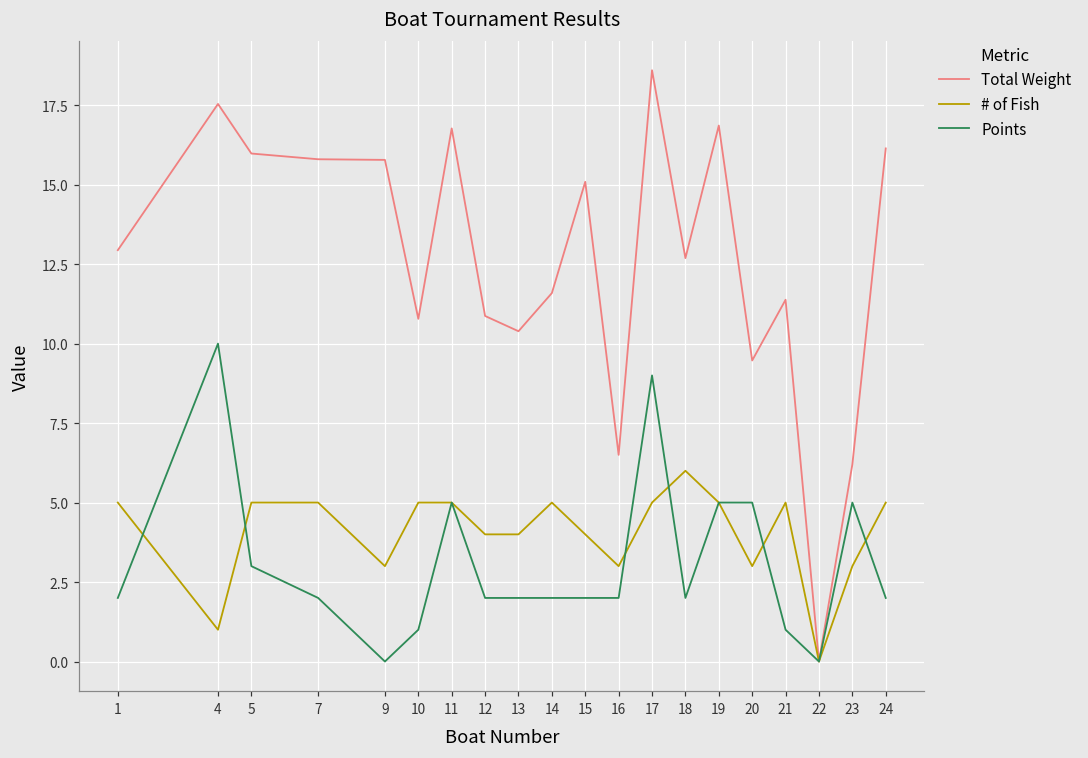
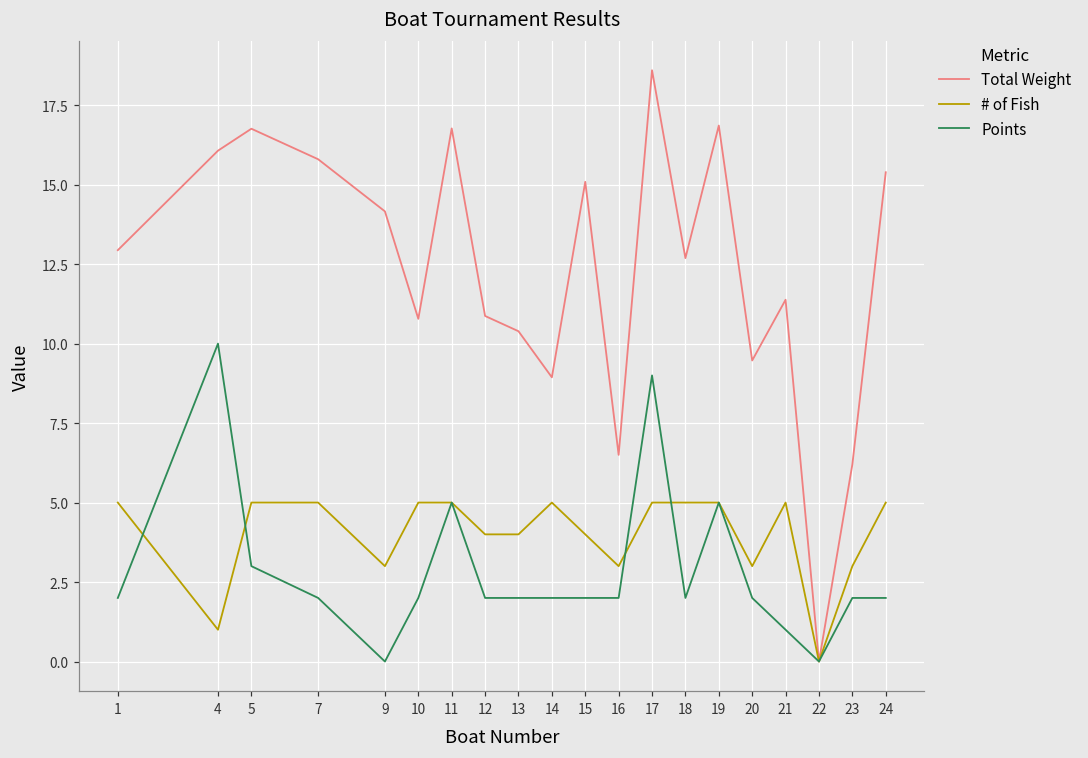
Total Weight, 4: 17.5 -> 16.1
Total Weight, 5: 16.0 -> 16.8
Total Weight, 9: 15.8 -> 14.2
Points, 10: 1 -> 2
Total Weight, 14: 11.6 -> 8.9
# of Fish, 18: 6 -> 5
Points, 20: 5 -> 2
Points, 23: 5 -> 2
Total Weight, 24: 16.1 -> 15.4
